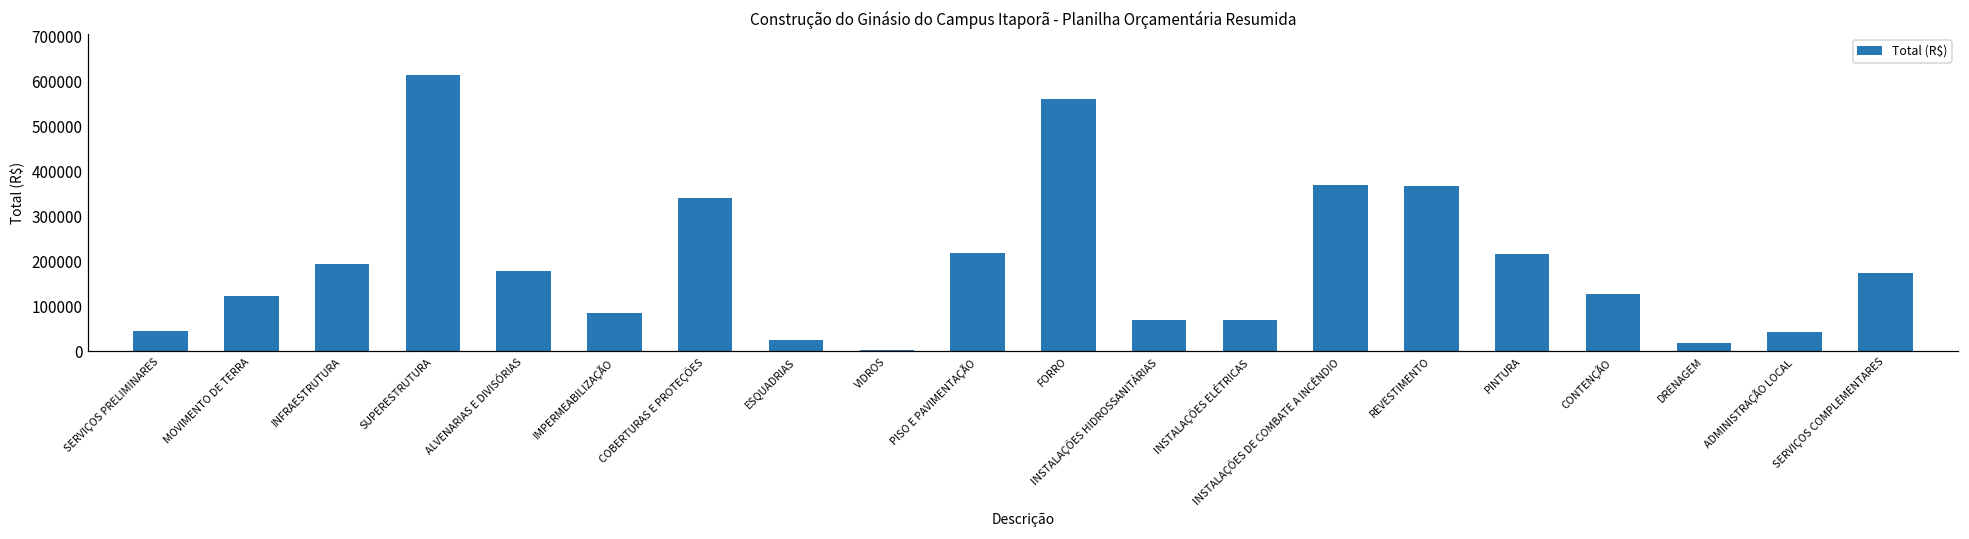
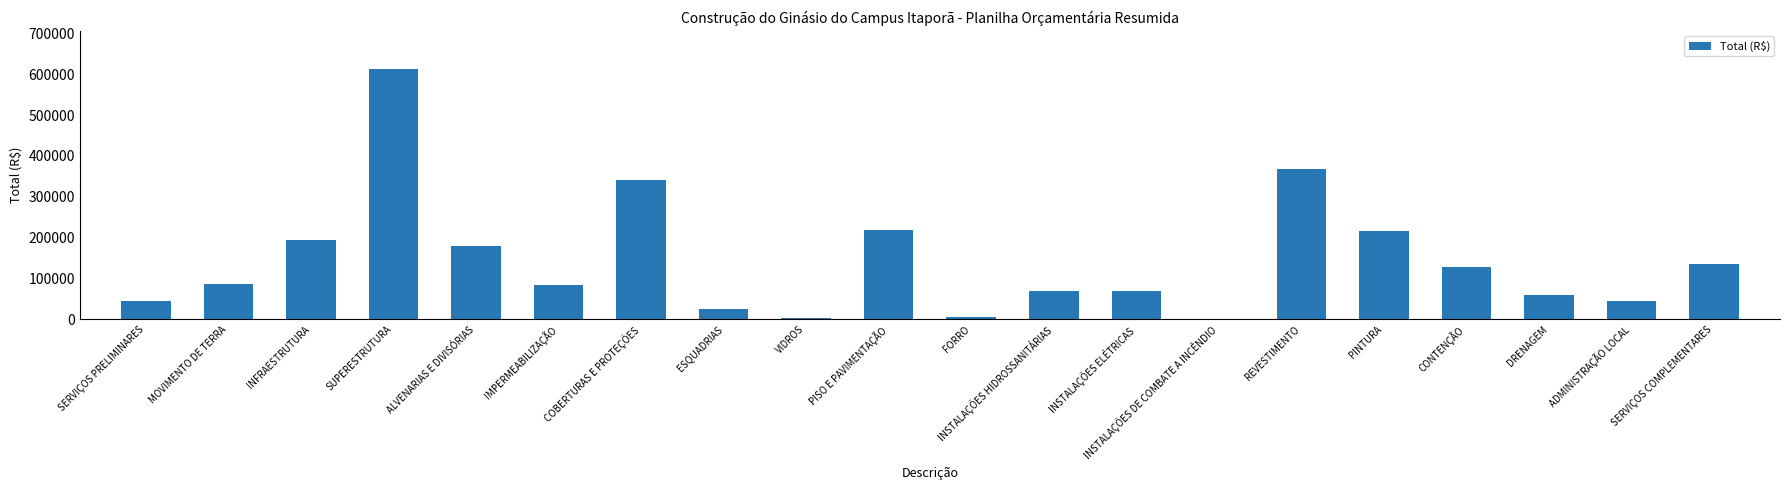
MOVIMENTO DE TERRA: 120000 -> 90000
FORRO: 560000 -> 10000
INSTALAÇÕES DE COMBATE A INCÊNDIO: 370000 -> 0
DRENAGEM: 20000 -> 60000
SERVIÇOS COMPLEMENTARES: 170000 -> 140000
